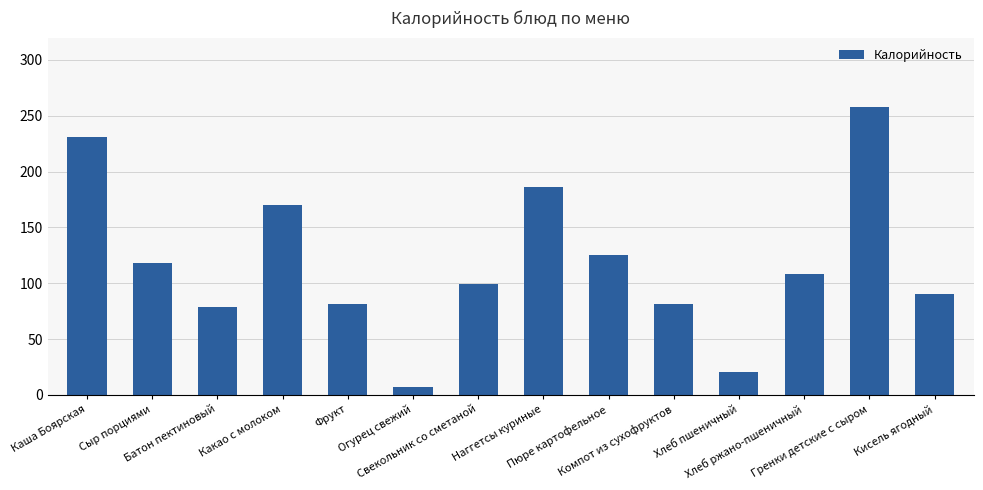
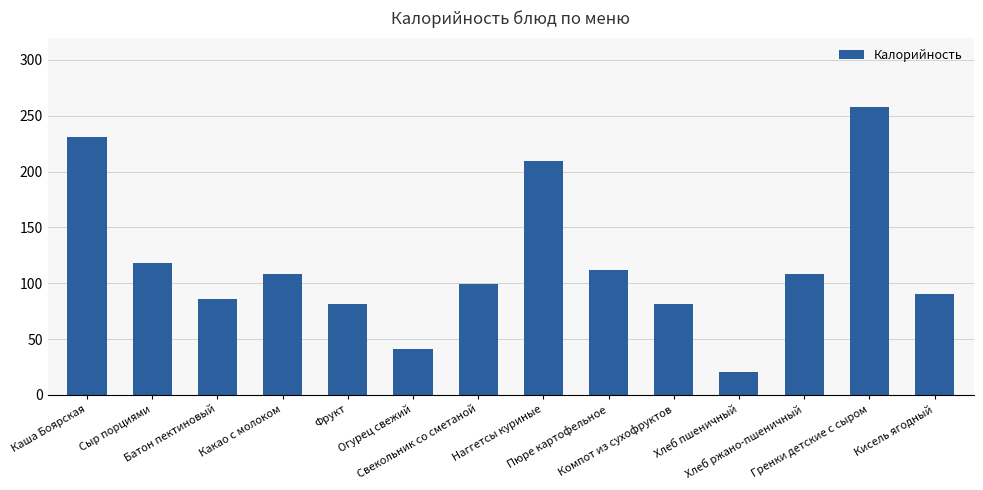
Батон пектиновый: 79 -> 86
Какао с молоком: 170 -> 109
Огурец свежий: 7 -> 41
Наггетсы куриные: 187 -> 210
Пюре картофельное: 126 -> 112
